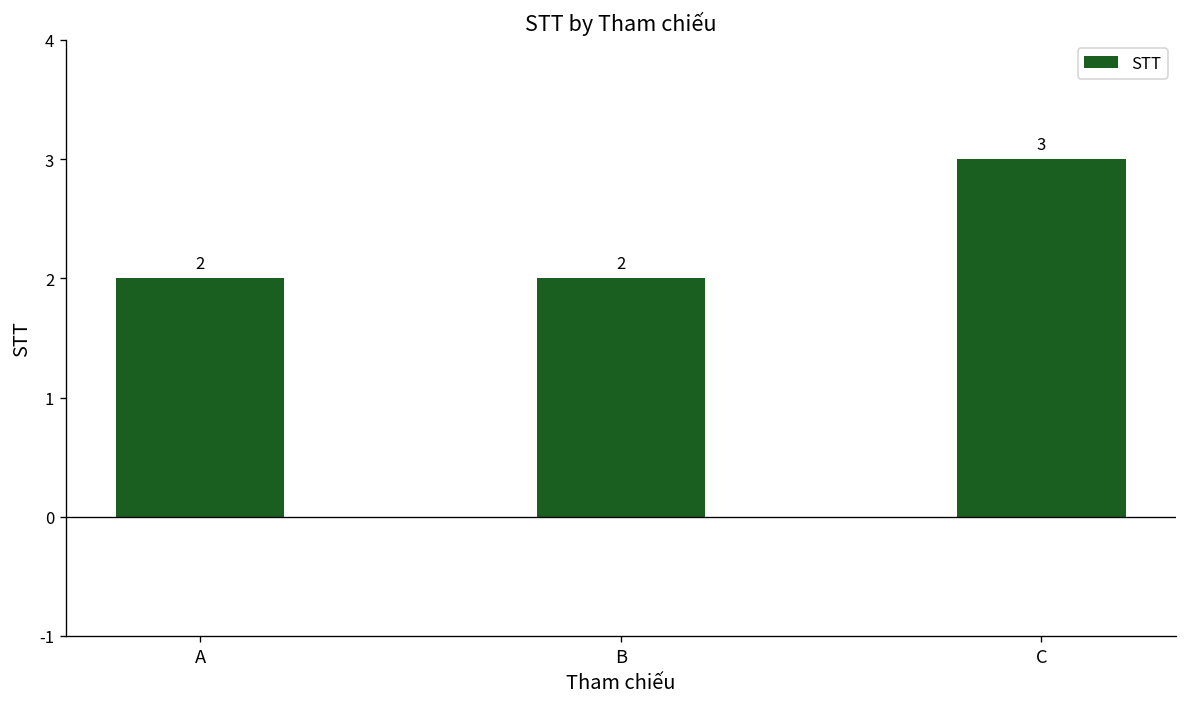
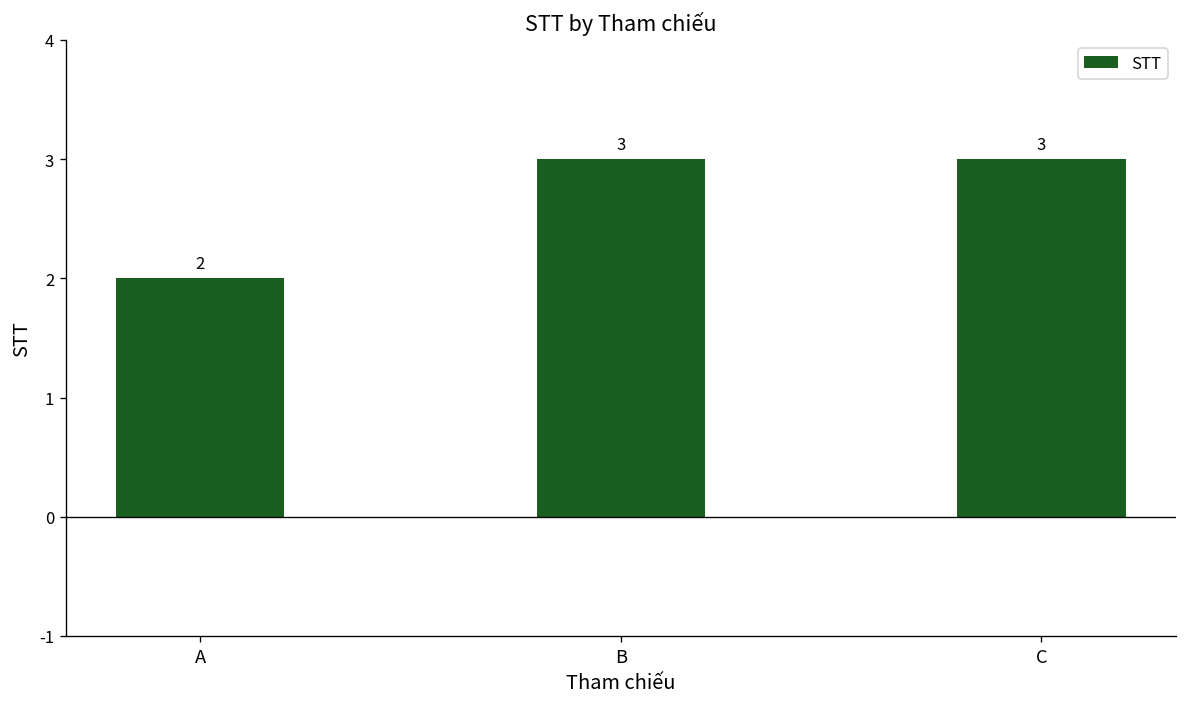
B: 2 -> 3
